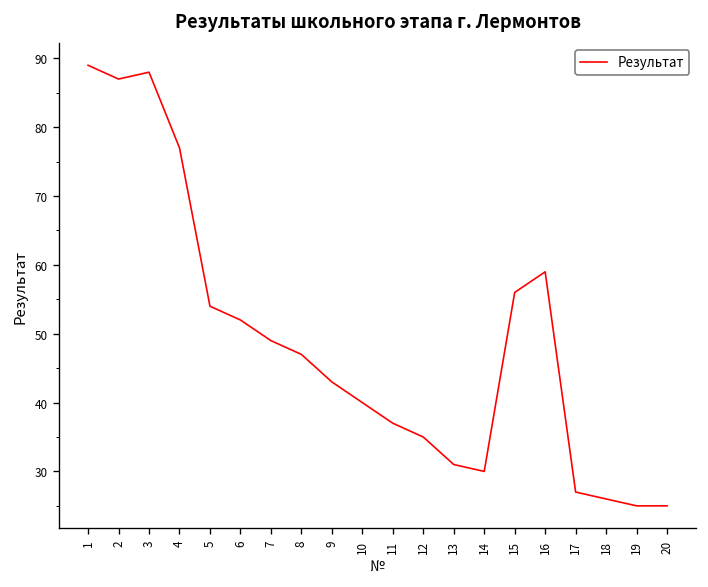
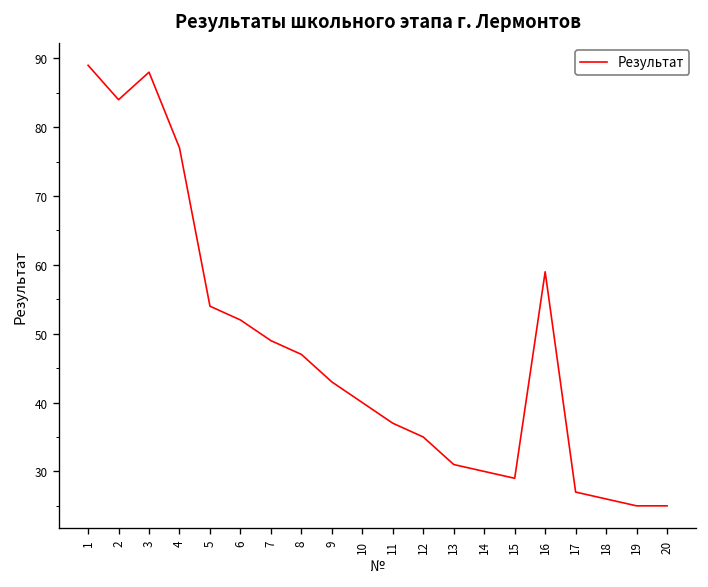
2: 87 -> 84
15: 56 -> 29
